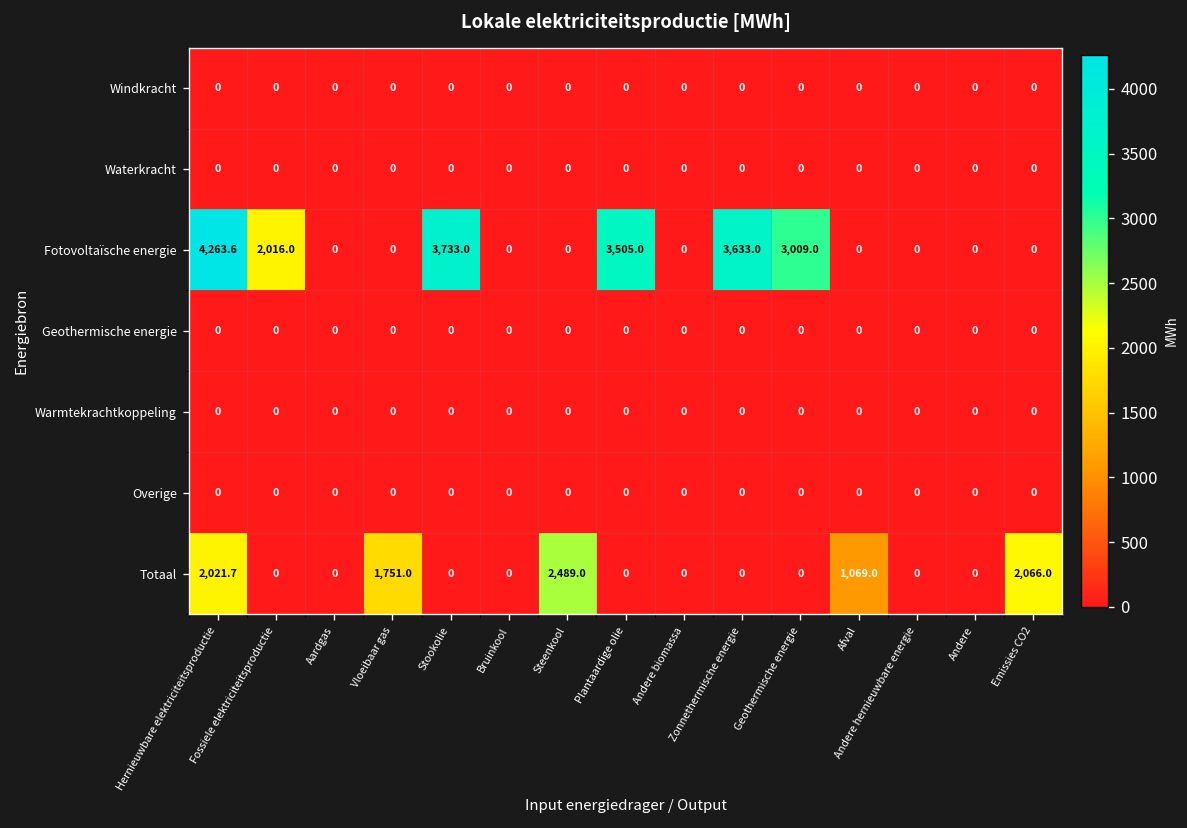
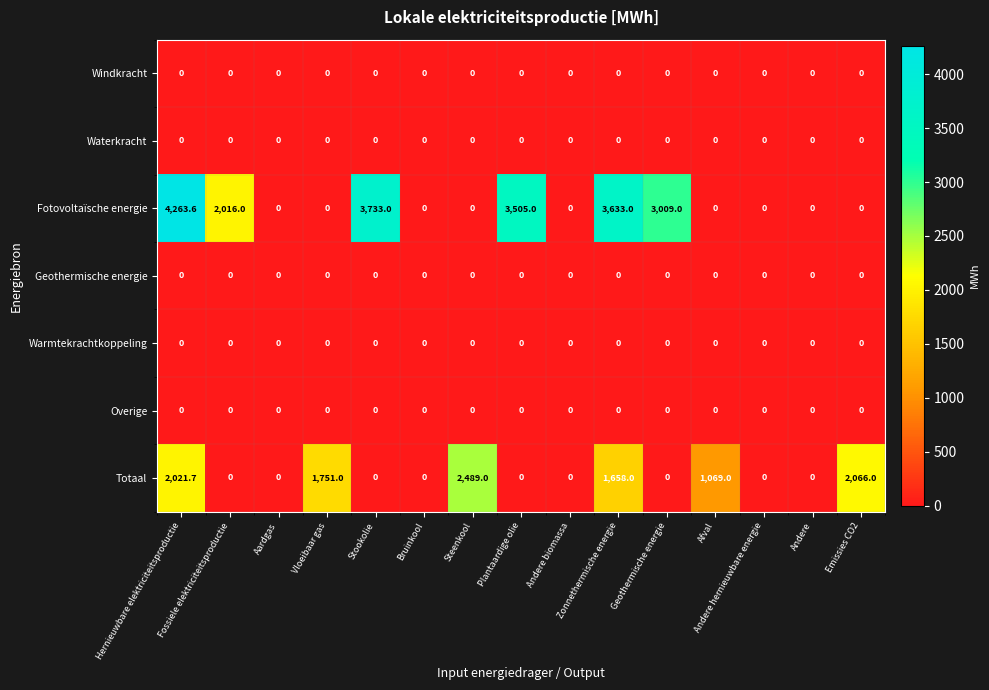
Totaal, Zonnethermische energie: 0 -> 1,658.0
